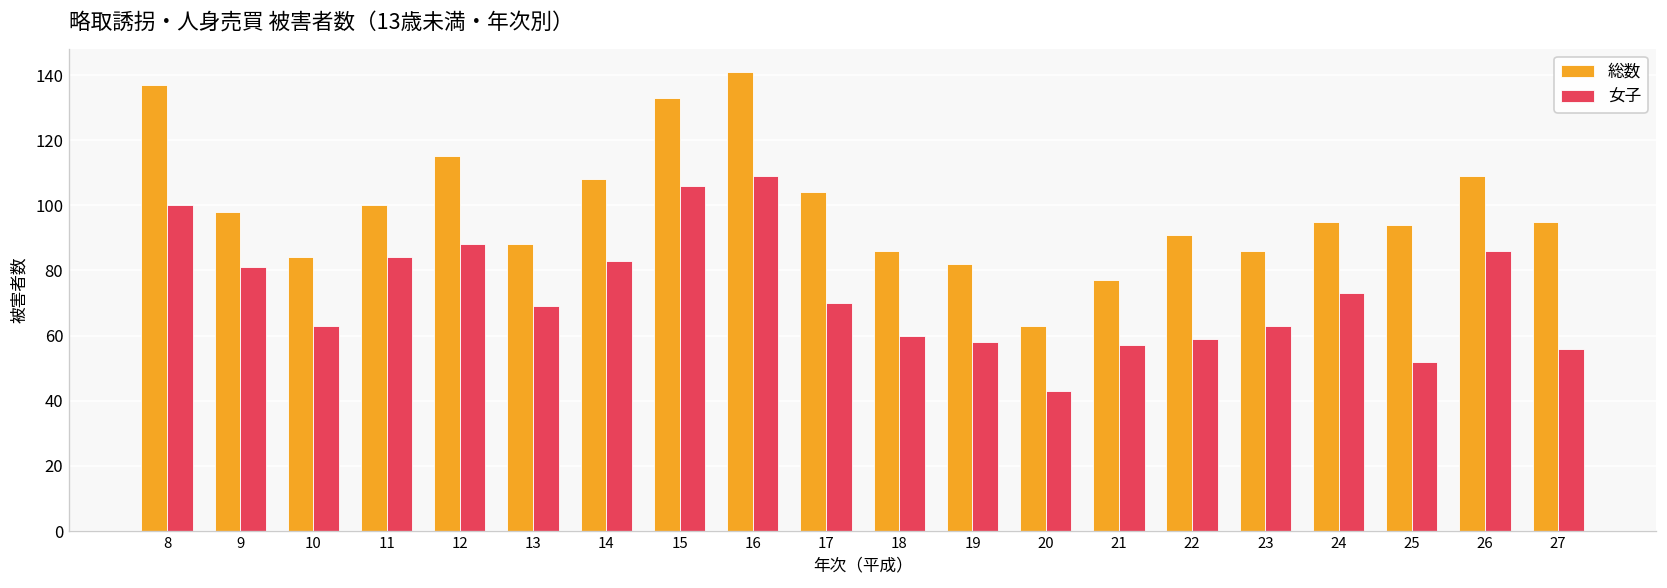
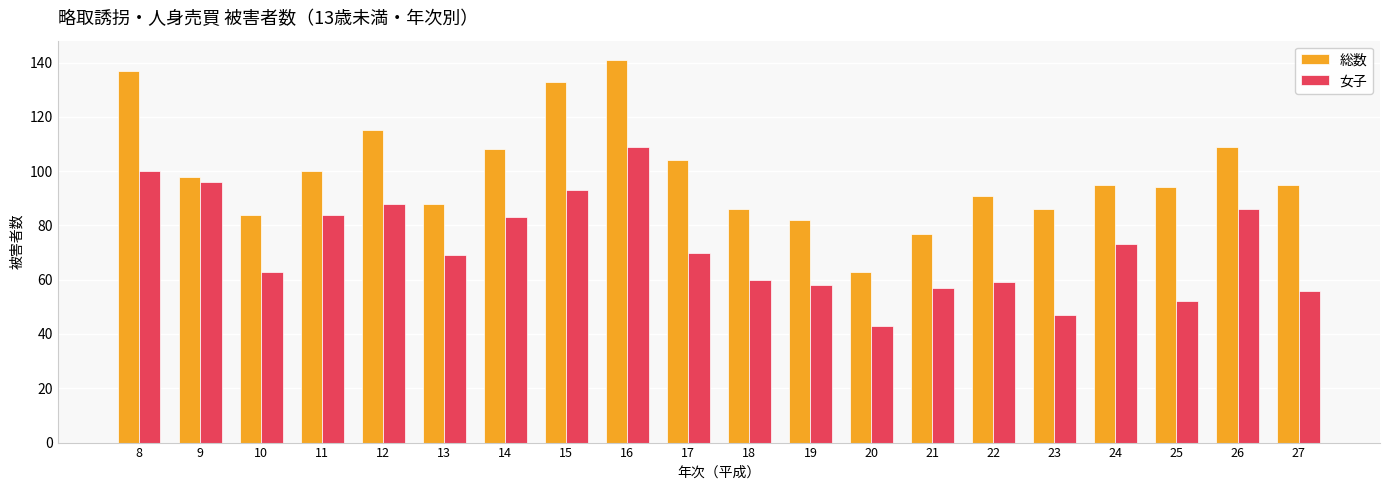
女子, 9: 81 -> 96
女子, 15: 106 -> 93
女子, 23: 63 -> 47
